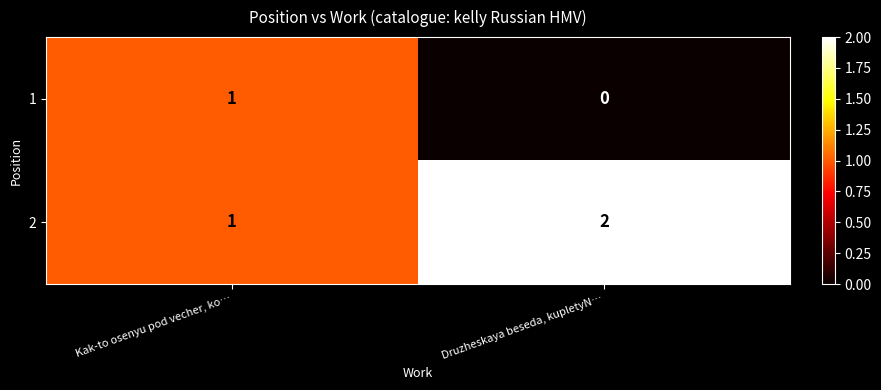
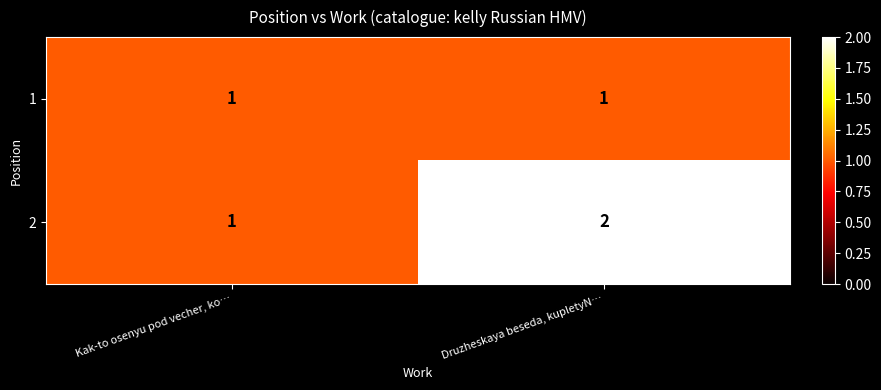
1, Druzheskaya beseda, kupletyN…: 0 -> 1
